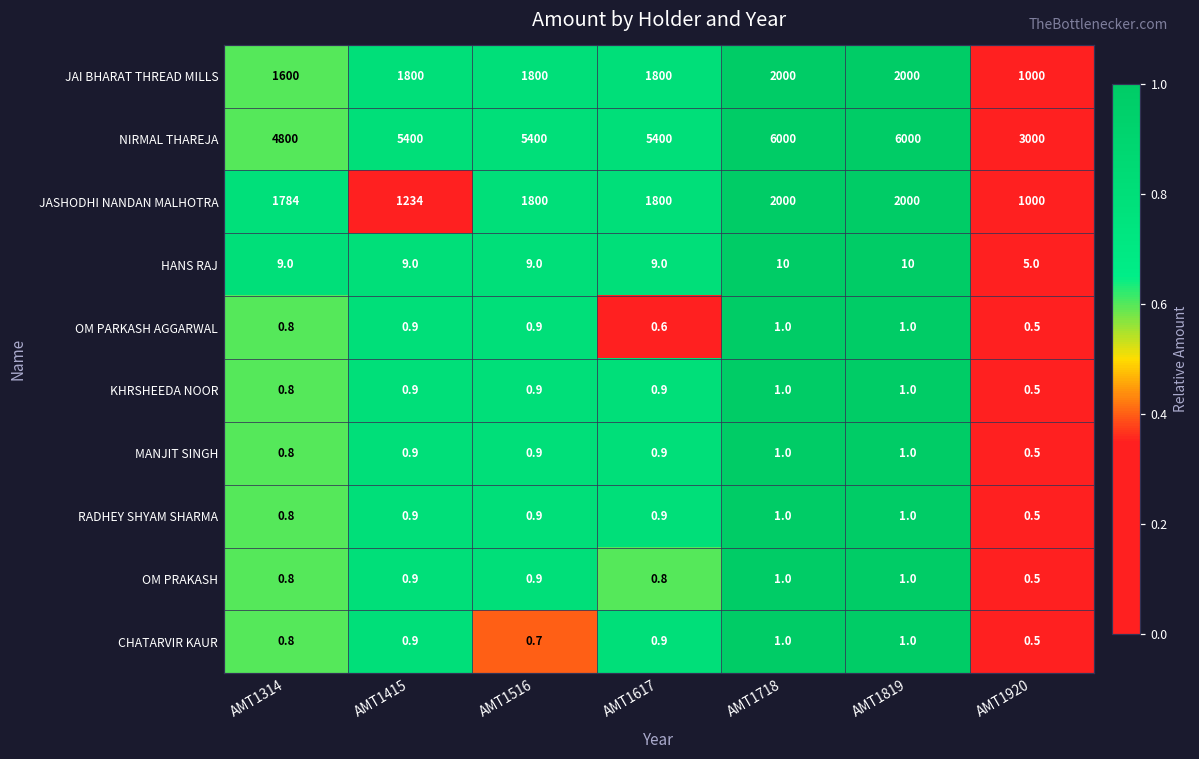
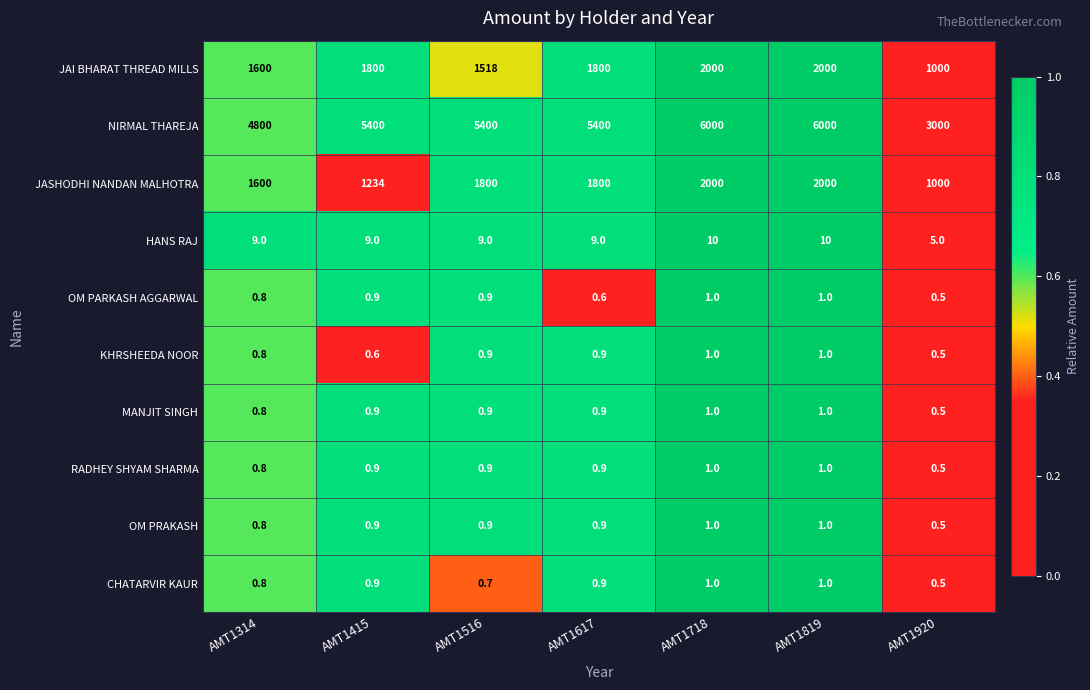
JAI BHARAT THREAD MILLS, AMT1516: 1800 -> 1518
JASHODHI NANDAN MALHOTRA, AMT1314: 1784 -> 1600
KHRSHEEDA NOOR, AMT1415: 0.9 -> 0.6
OM PRAKASH, AMT1617: 0.8 -> 0.9
